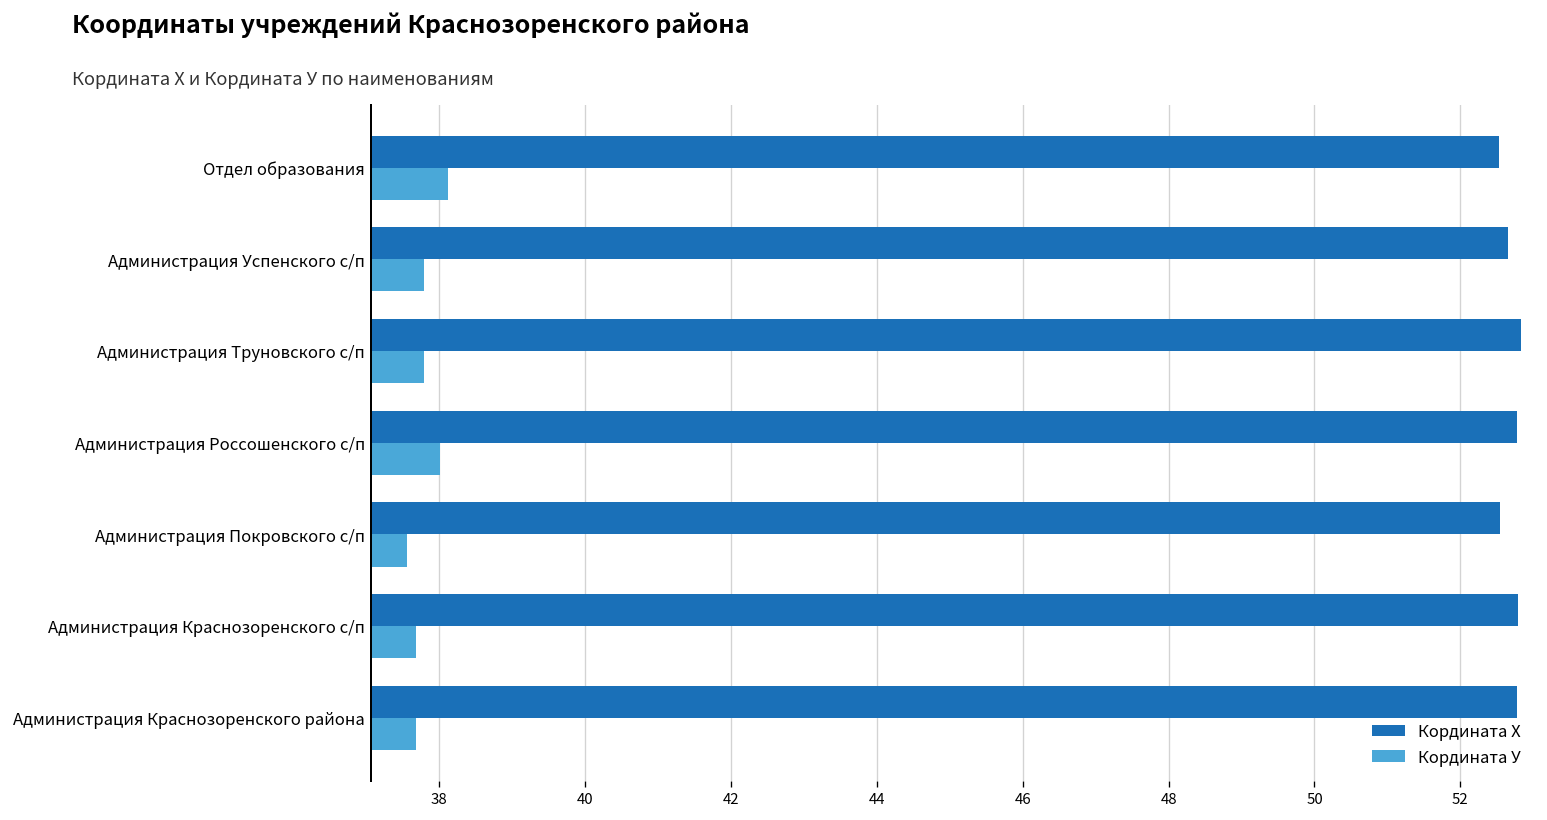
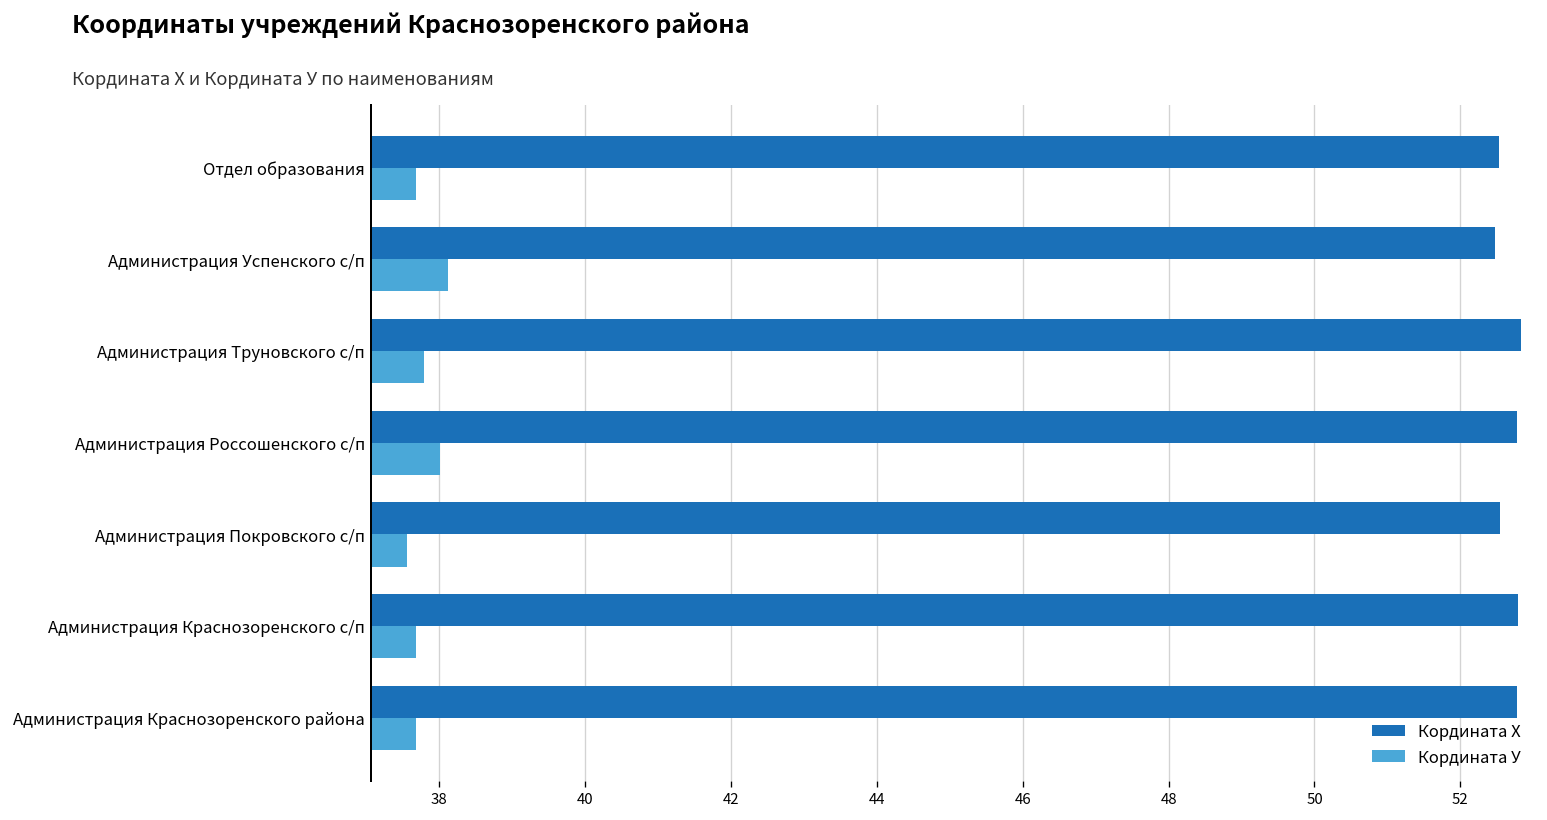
Кордината У, Отдел образования: 38.1 -> 37.7
Кордината Х, Администрация Успенского с/п: 52.7 -> 52.5
Кордината У, Администрация Успенского с/п: 37.8 -> 38.1
